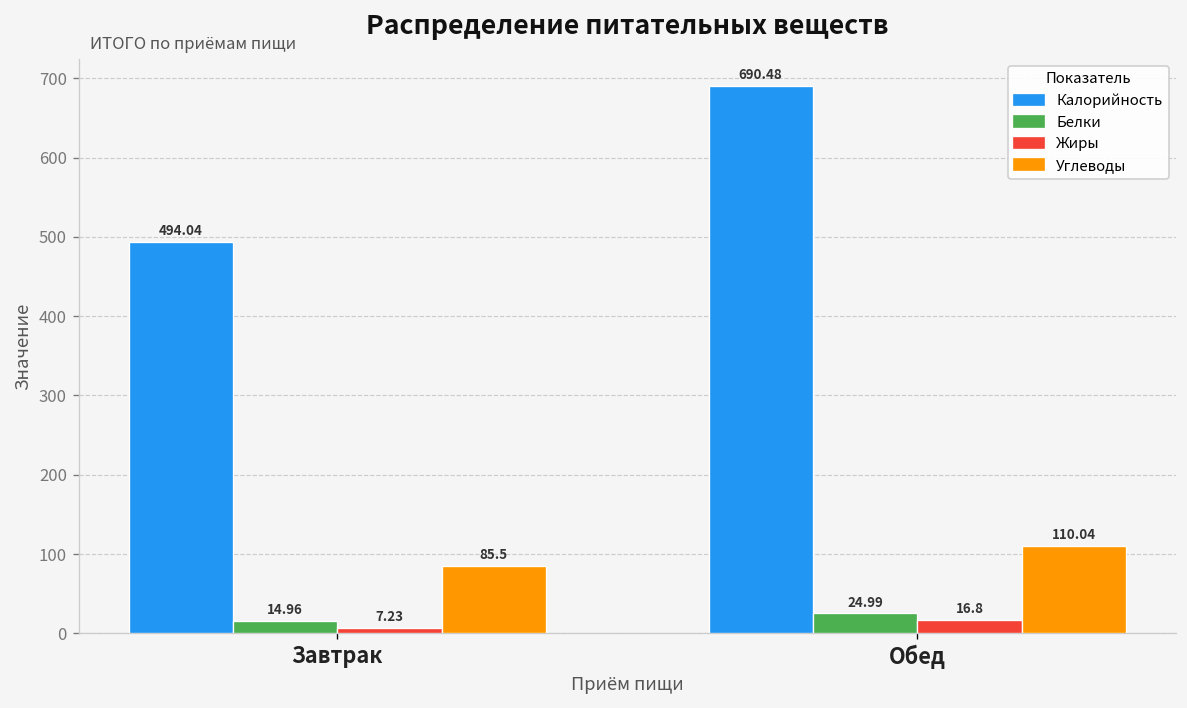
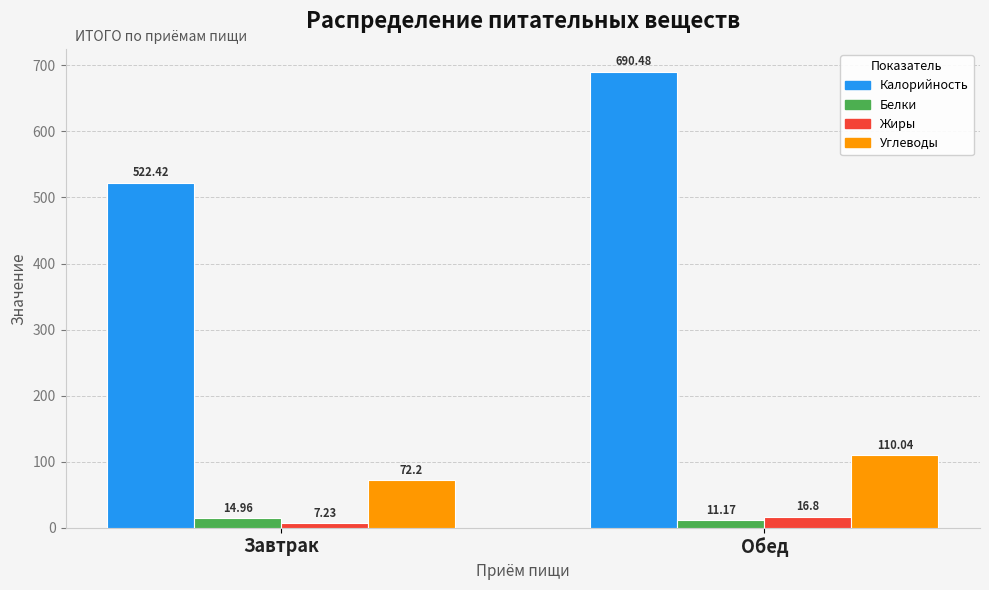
Калорийность, Завтрак: 494.04 -> 522.42
Углеводы, Завтрак: 85.5 -> 72.2
Белки, Обед: 24.99 -> 11.17
